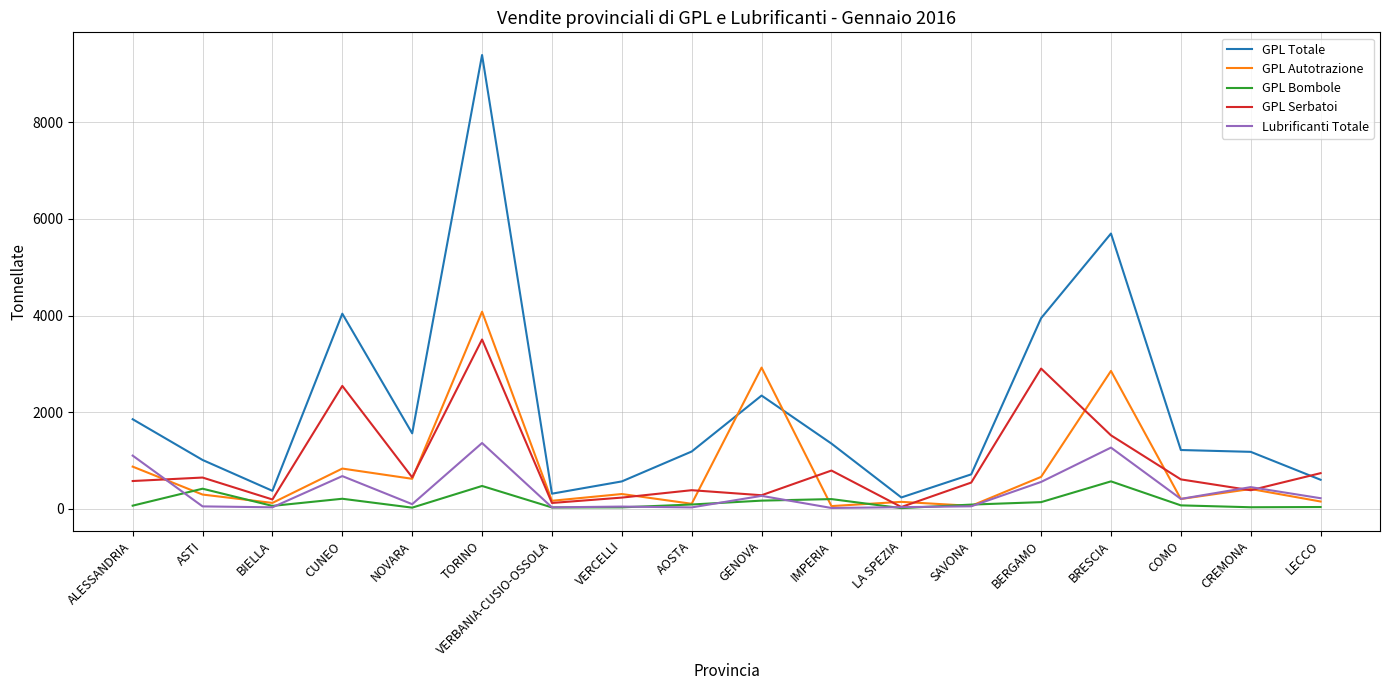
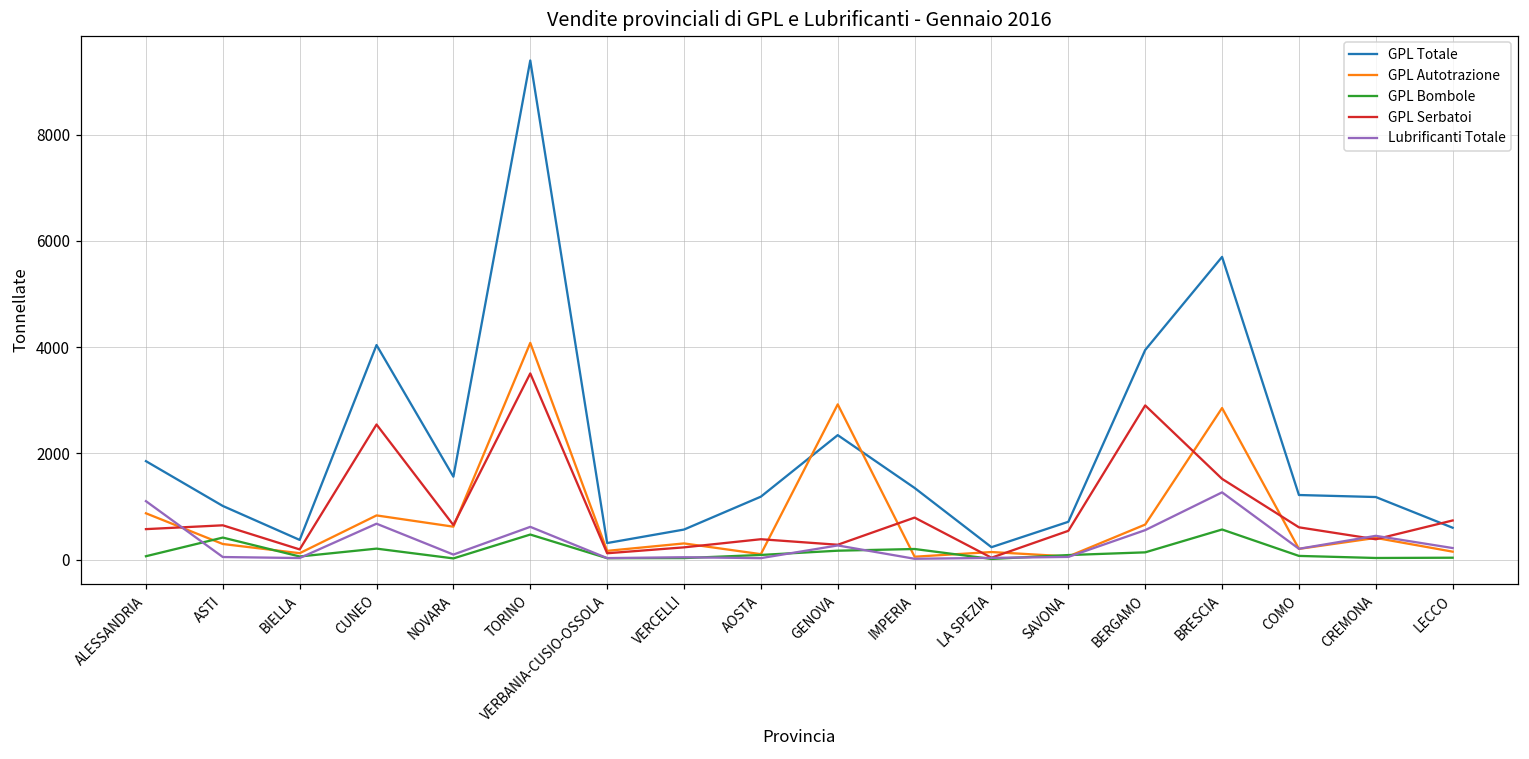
Lubrificanti Totale, TORINO: 1400 -> 600
